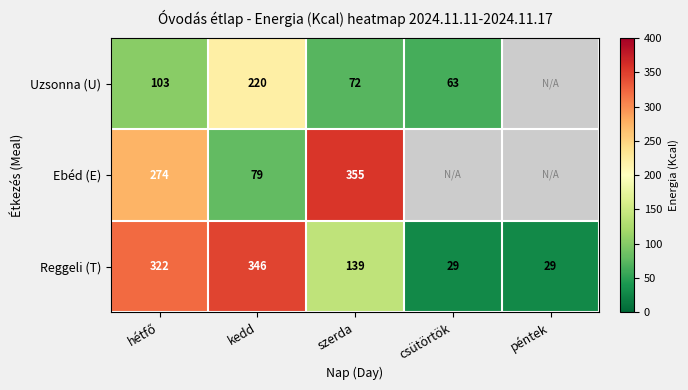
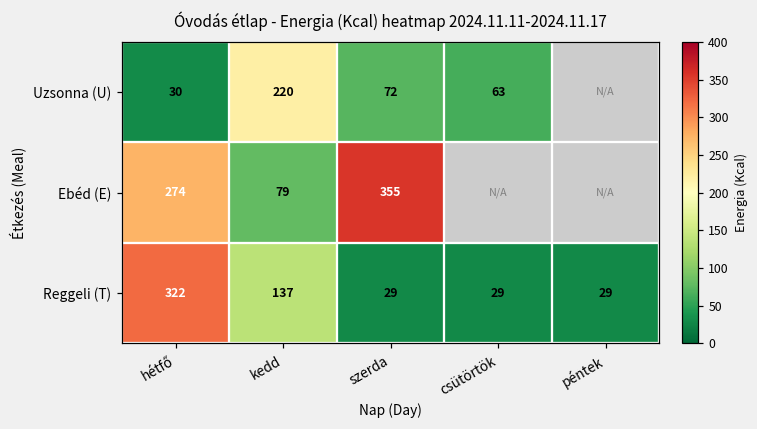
Uzsonna (U), hétfő: 103 -> 30
Reggeli (T), kedd: 346 -> 137
Reggeli (T), szerda: 139 -> 29
